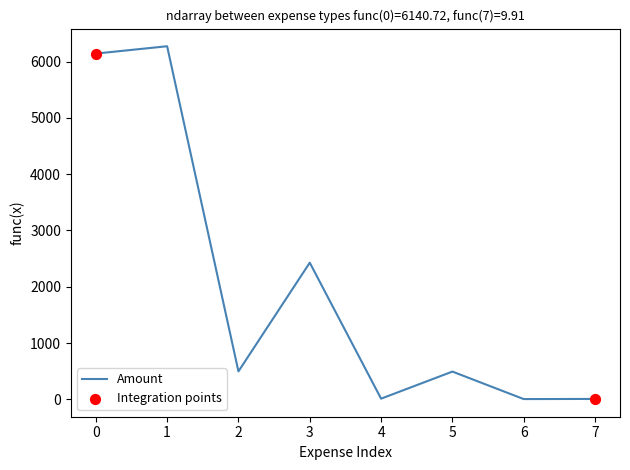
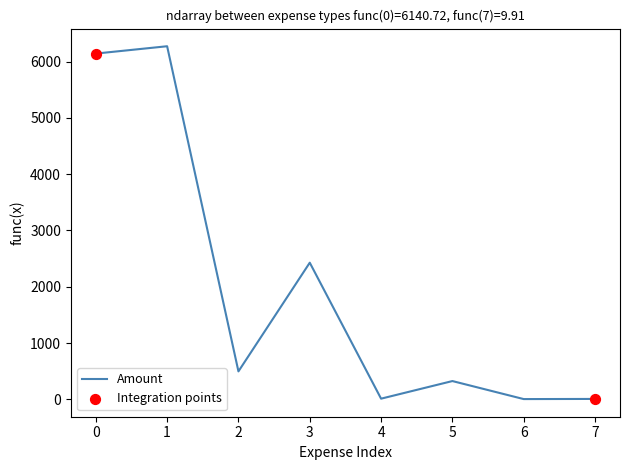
Amount, 5: 500 -> 300
